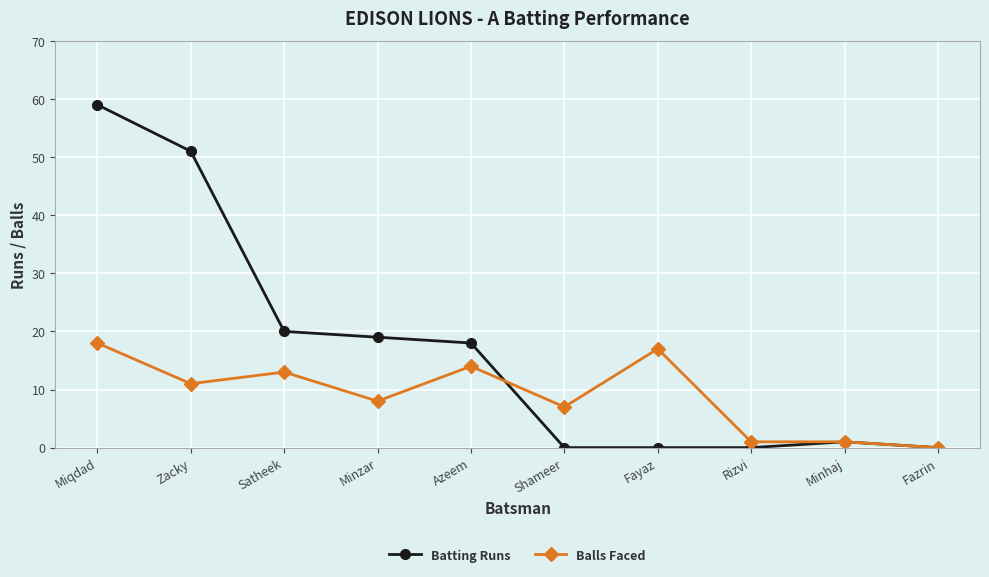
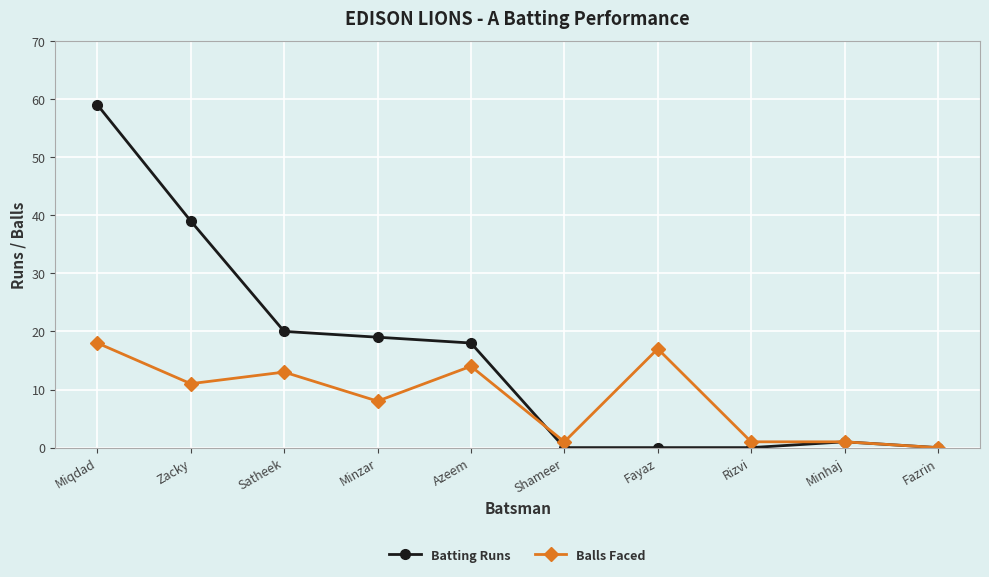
Batting Runs, Zacky: 51 -> 39
Balls Faced, Shameer: 7 -> 1
